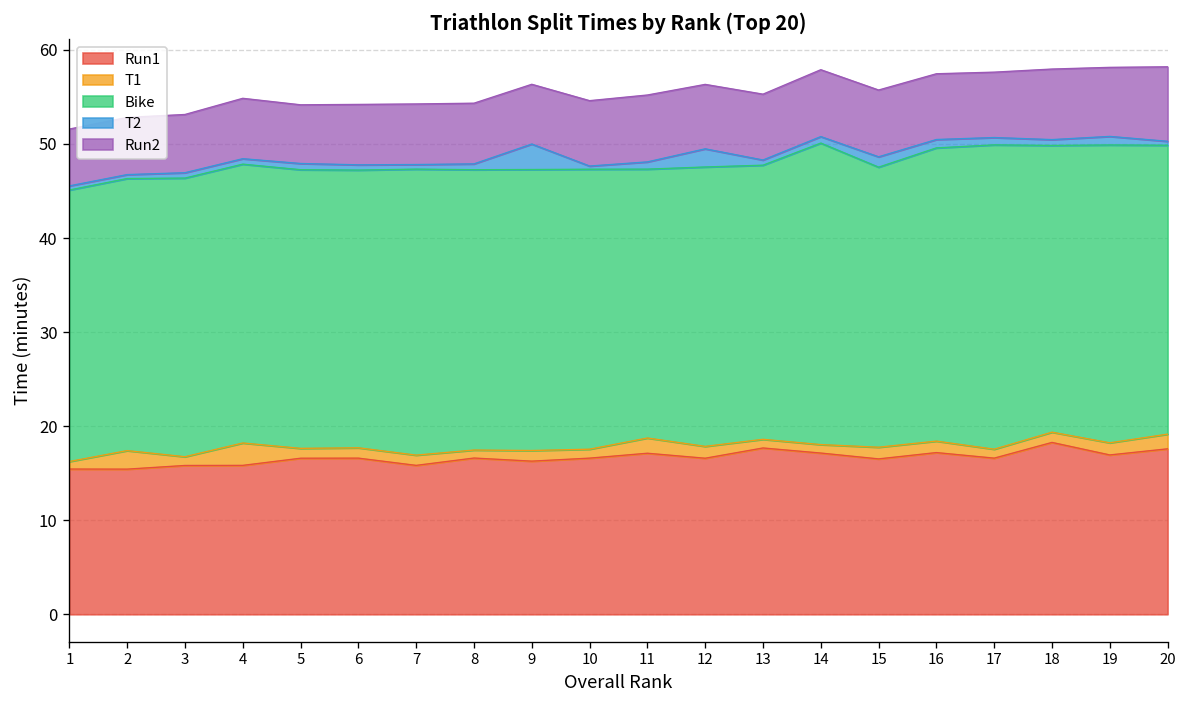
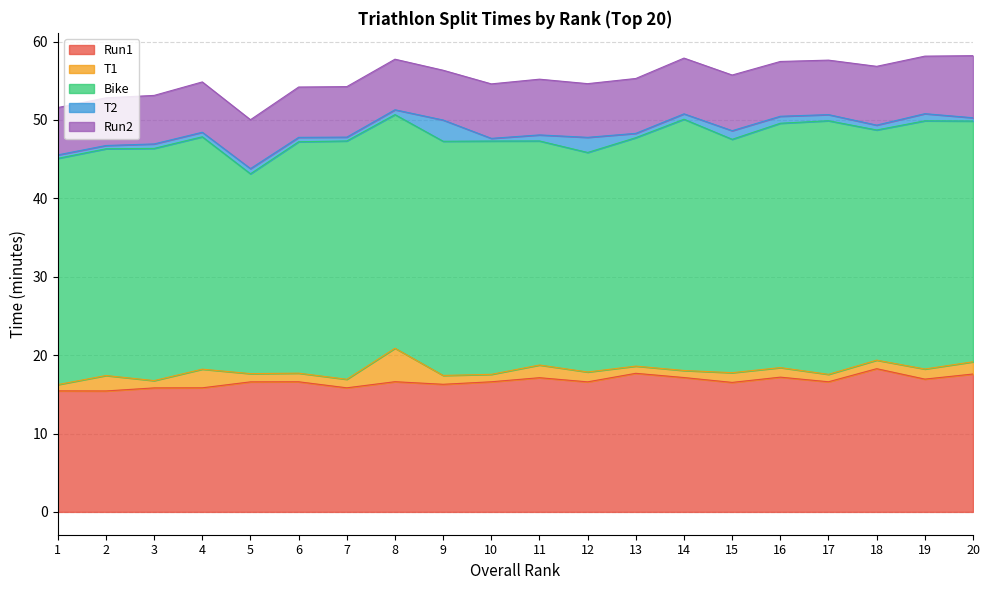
Bike, 5: 30 -> 25
T1, 8: 1 -> 4
Bike, 12: 30 -> 28
Bike, 18: 30 -> 29
